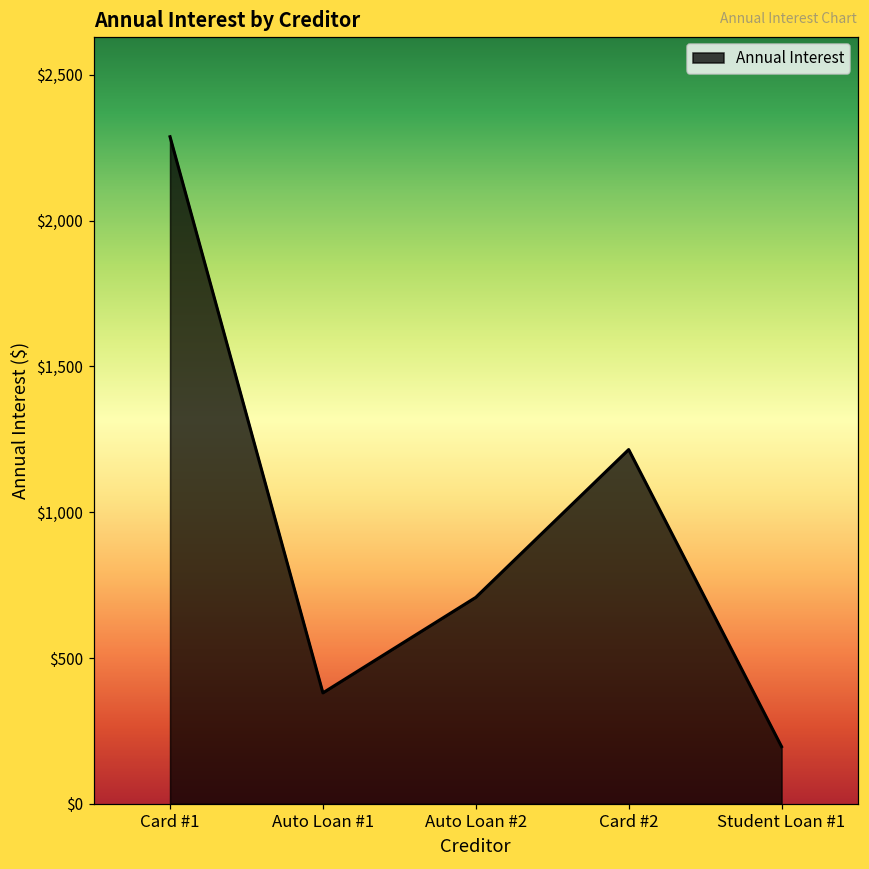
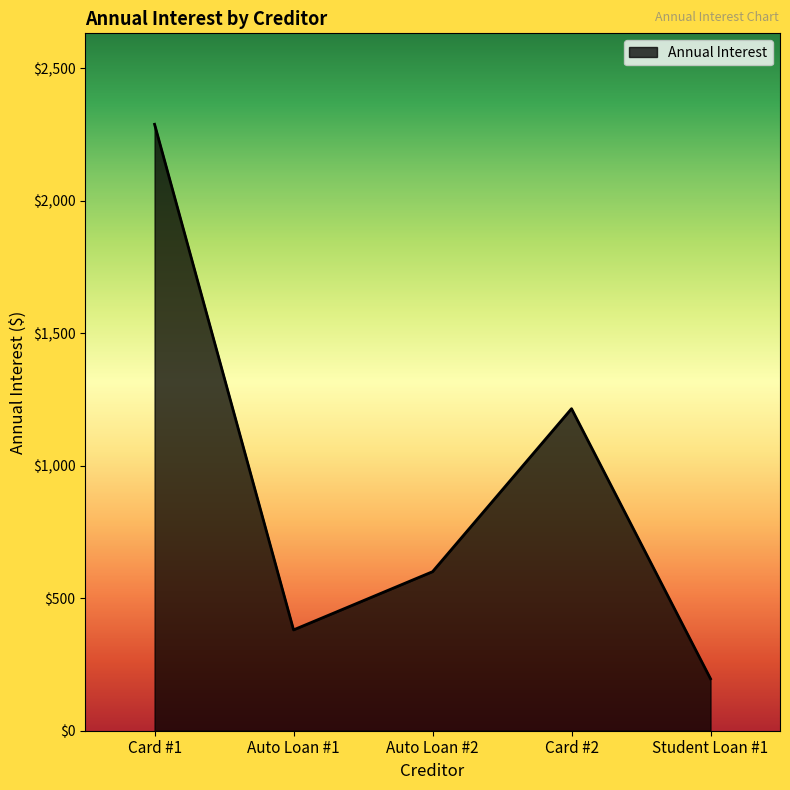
Auto Loan #2: $710 -> $600
